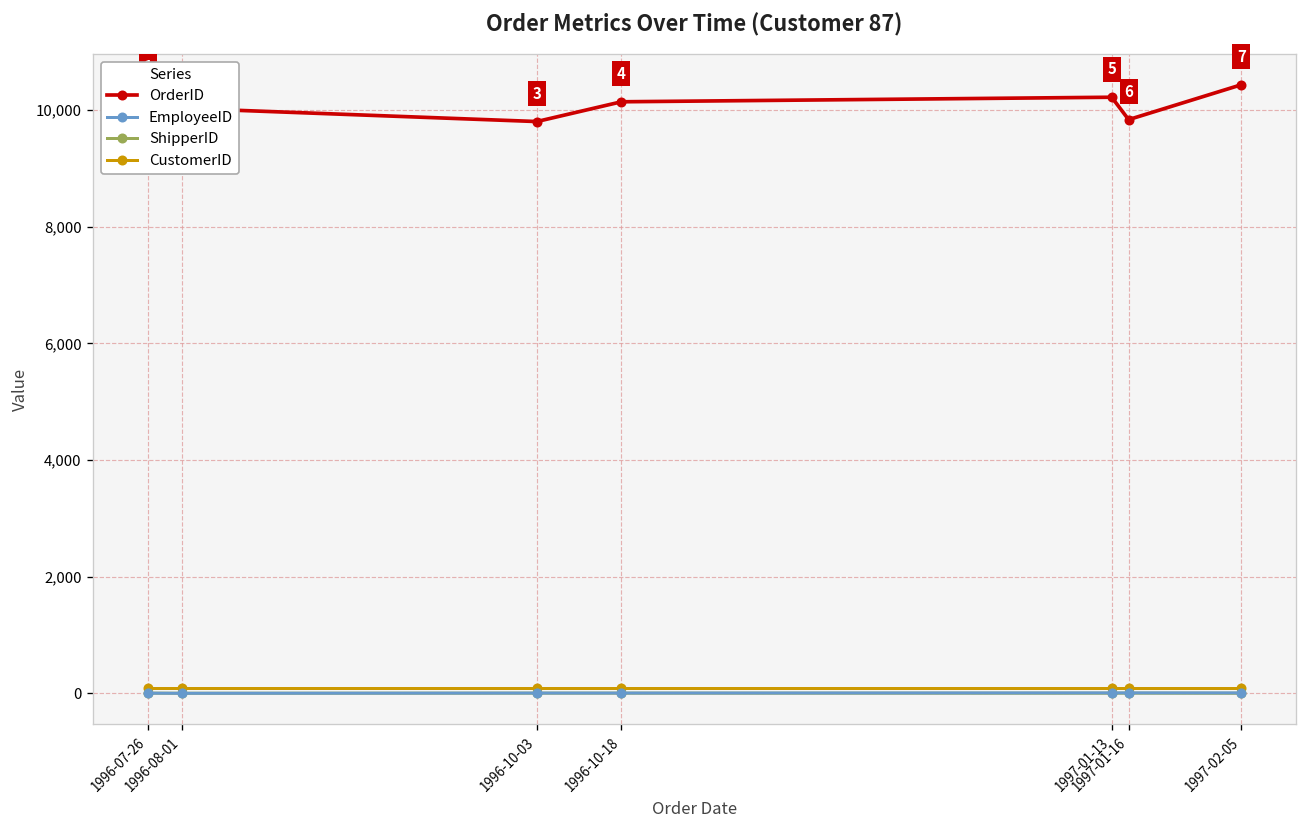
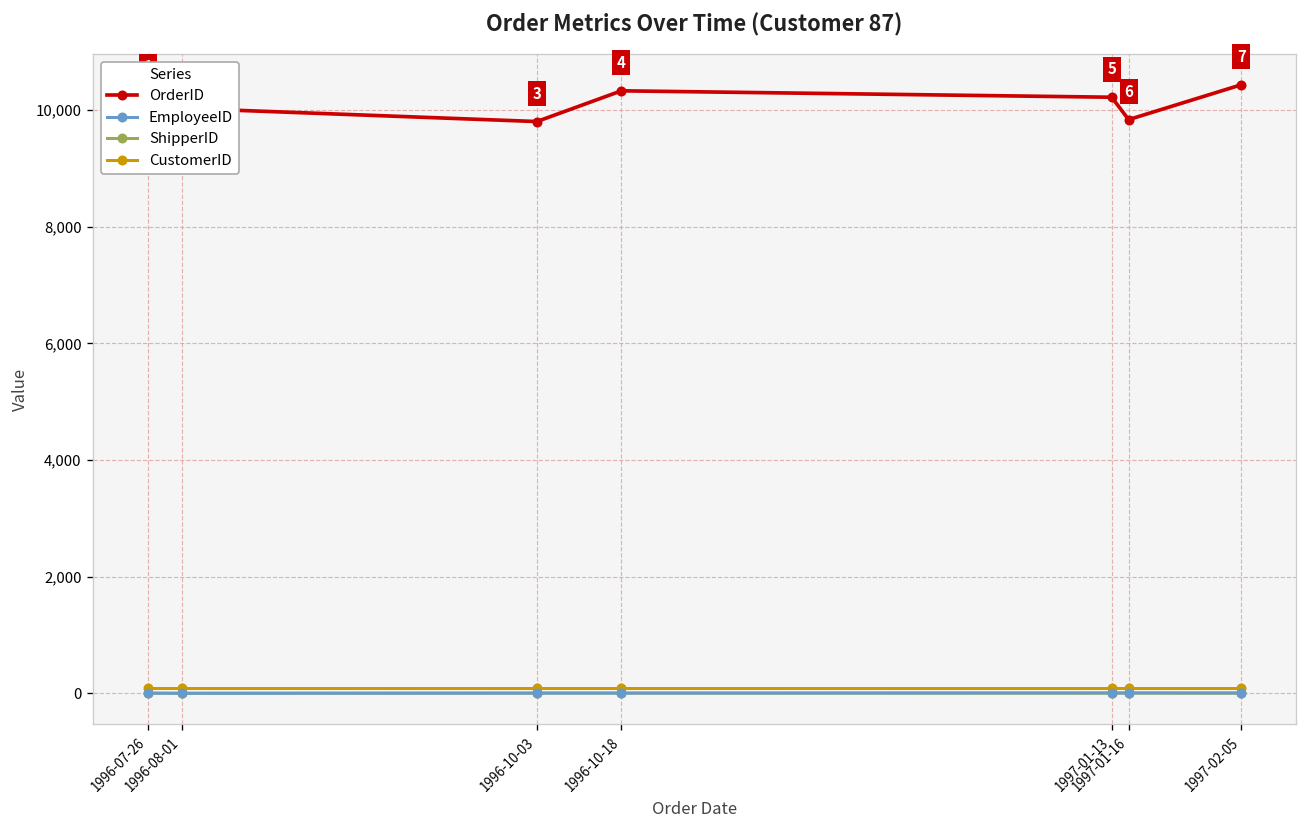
OrderID, 1996-10-18: 10,100 -> 10,300
